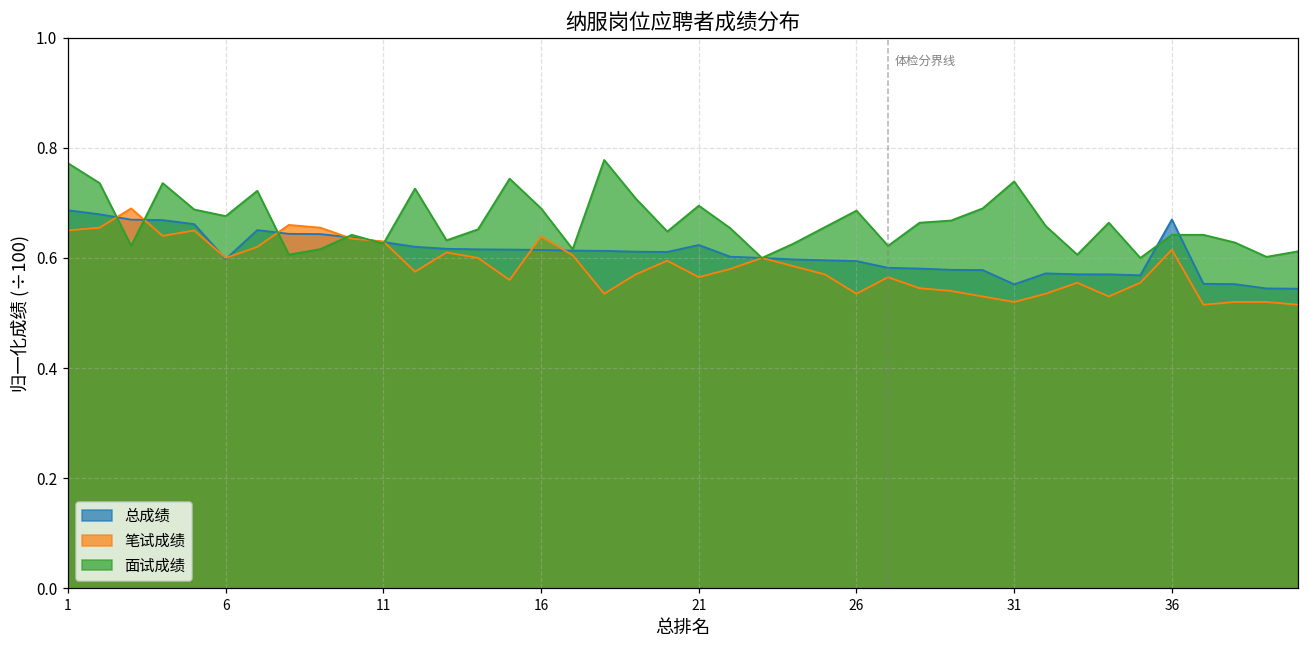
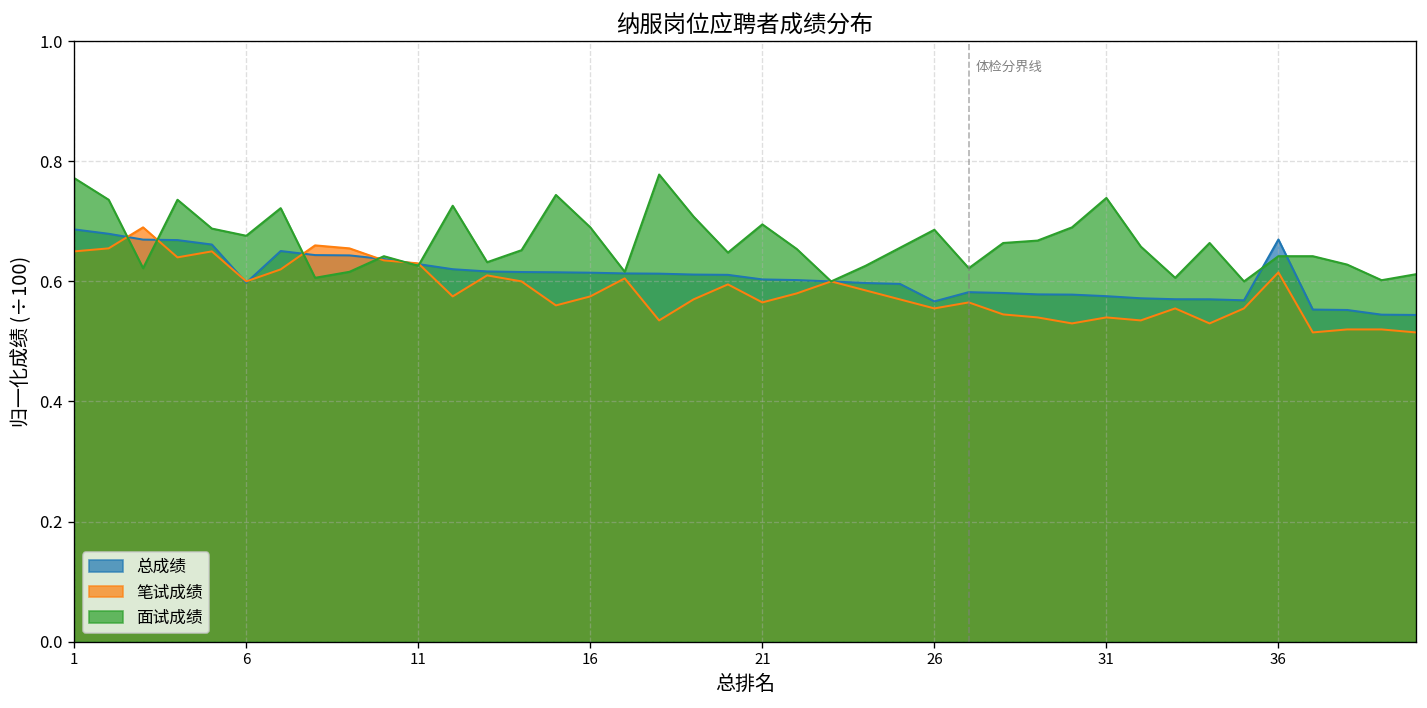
笔试成绩, 16: 0.64 -> 0.58
总成绩, 21: 0.62 -> 0.60
总成绩, 26: 0.59 -> 0.57
笔试成绩, 26: 0.54 -> 0.56
总成绩, 31: 0.55 -> 0.58
笔试成绩, 31: 0.52 -> 0.54
